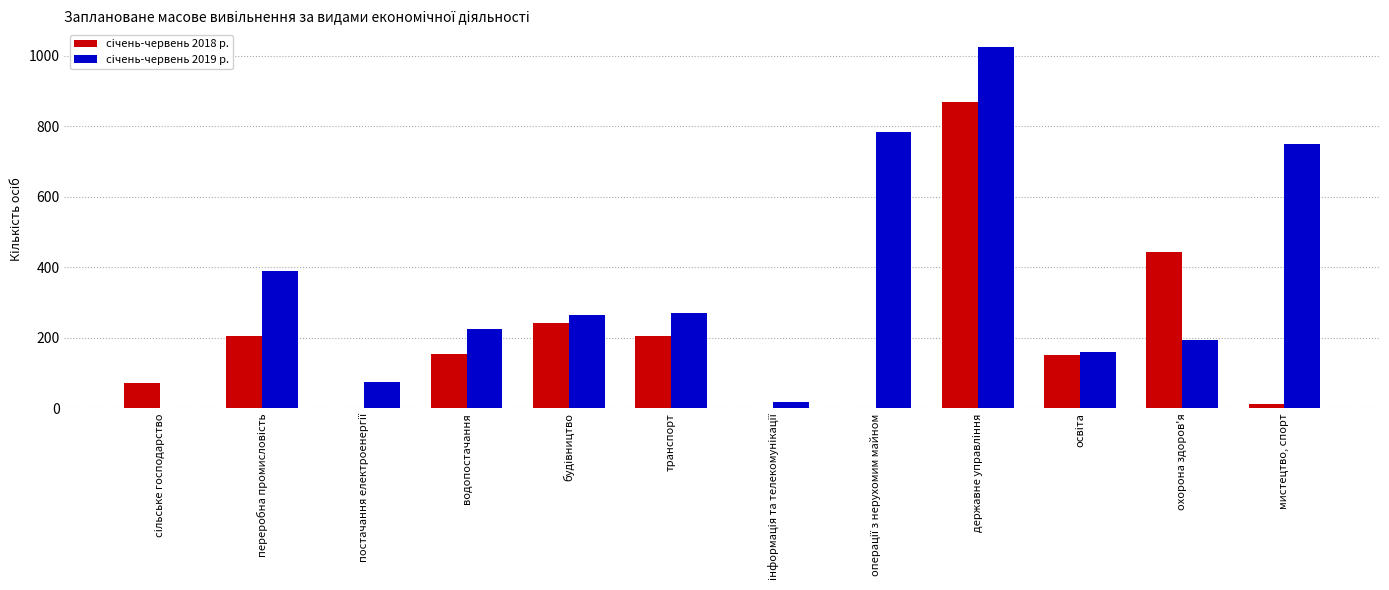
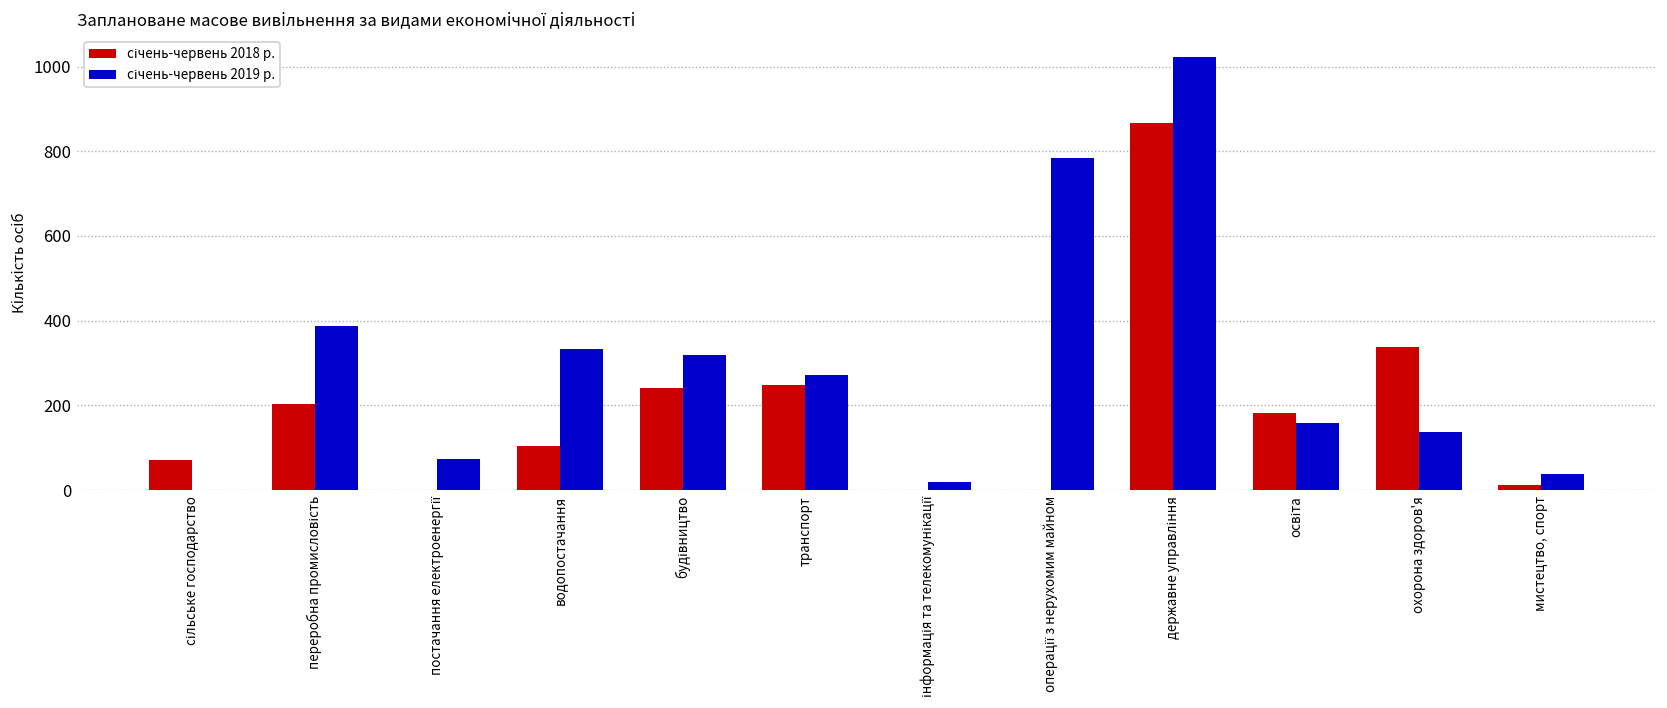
січень-червень 2018 р., водопостачання: 160 -> 100
січень-червень 2019 р., водопостачання: 230 -> 330
січень-червень 2019 р., будівництво: 270 -> 320
січень-червень 2018 р., транспорт: 200 -> 250
січень-червень 2018 р., освіта: 150 -> 180
січень-червень 2018 р., охорона здоров'я: 440 -> 340
січень-червень 2019 р., охорона здоров'я: 200 -> 140
січень-червень 2019 р., мистецтво, спорт: 750 -> 40
